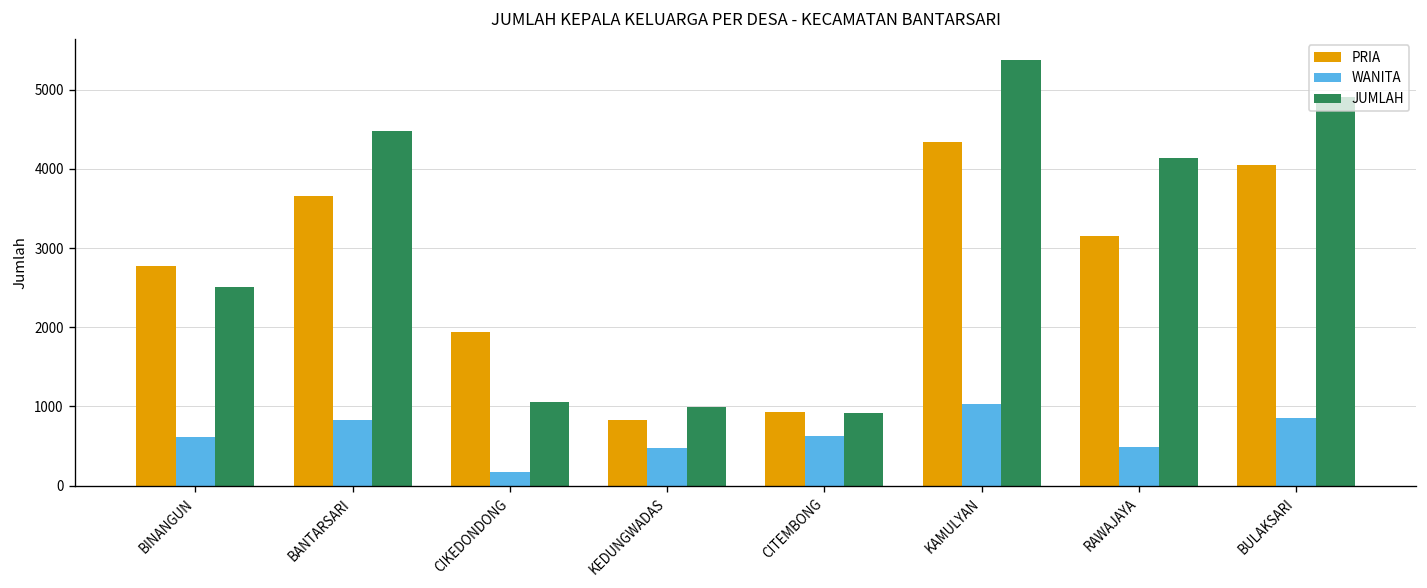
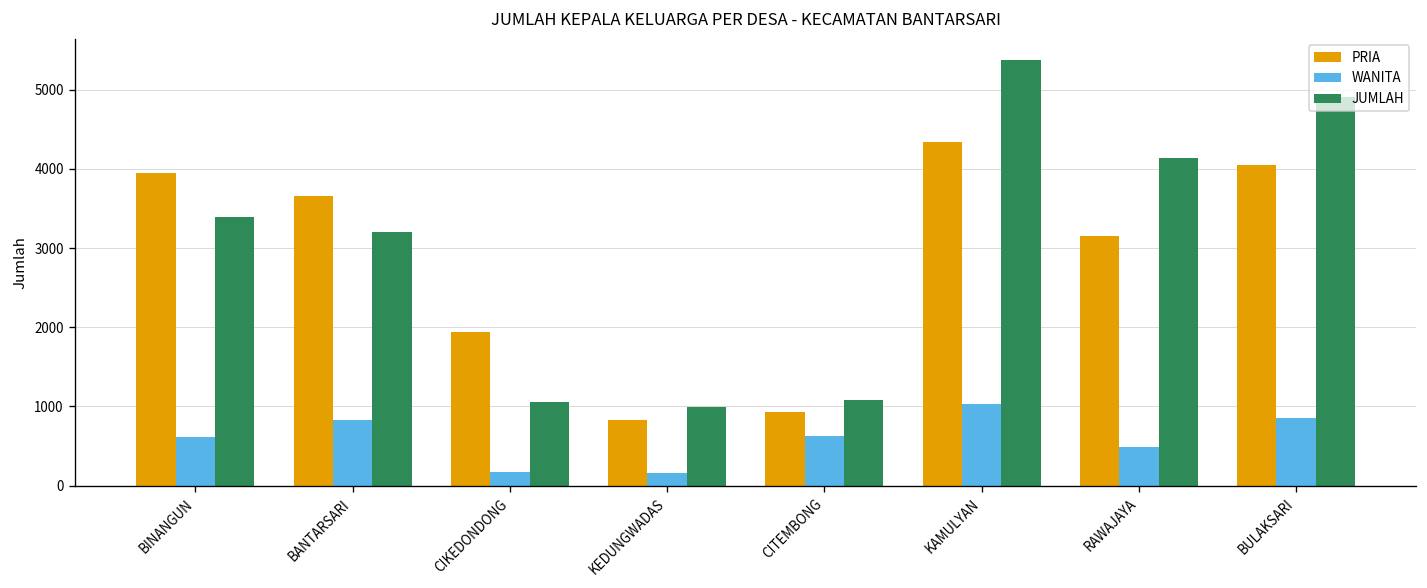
PRIA, BINANGUN: 2800 -> 3900
JUMLAH, BINANGUN: 2500 -> 3400
JUMLAH, BANTARSARI: 4500 -> 3200
WANITA, KEDUNGWADAS: 500 -> 200
JUMLAH, CITEMBONG: 900 -> 1100
